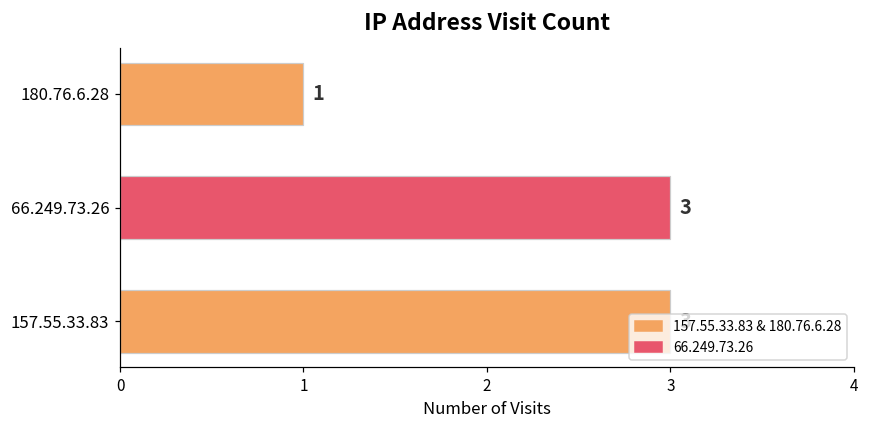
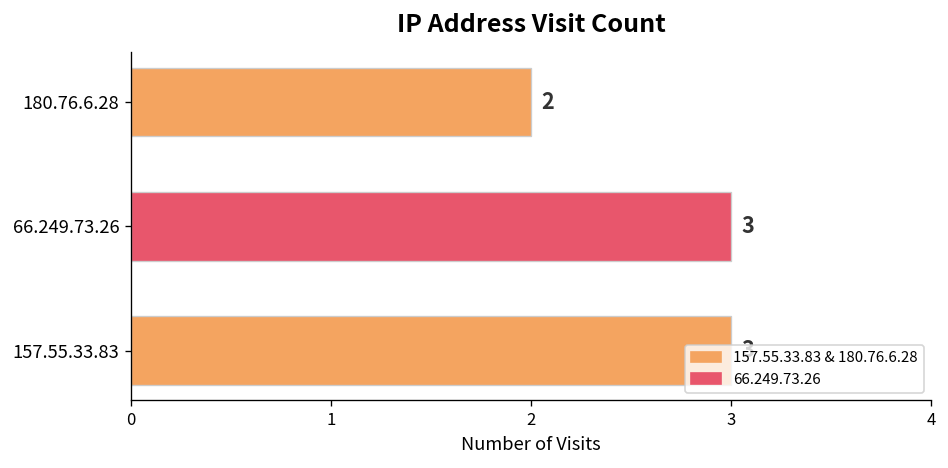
180.76.6.28: 1 -> 2
